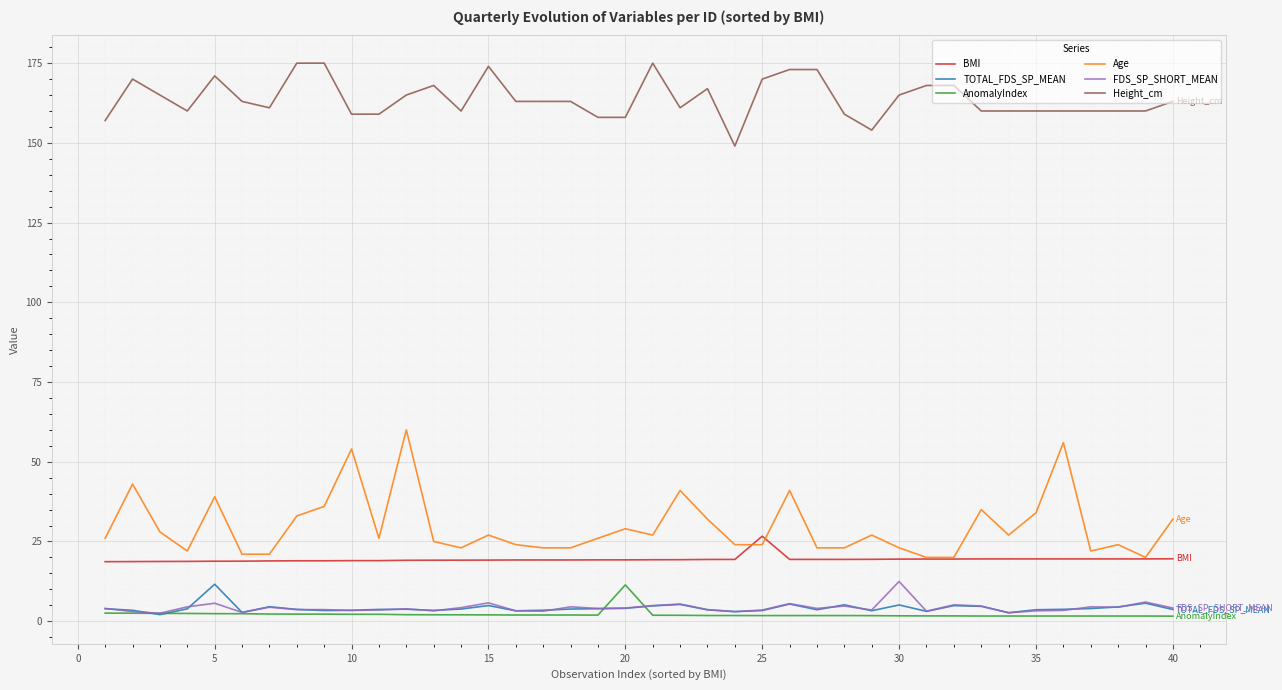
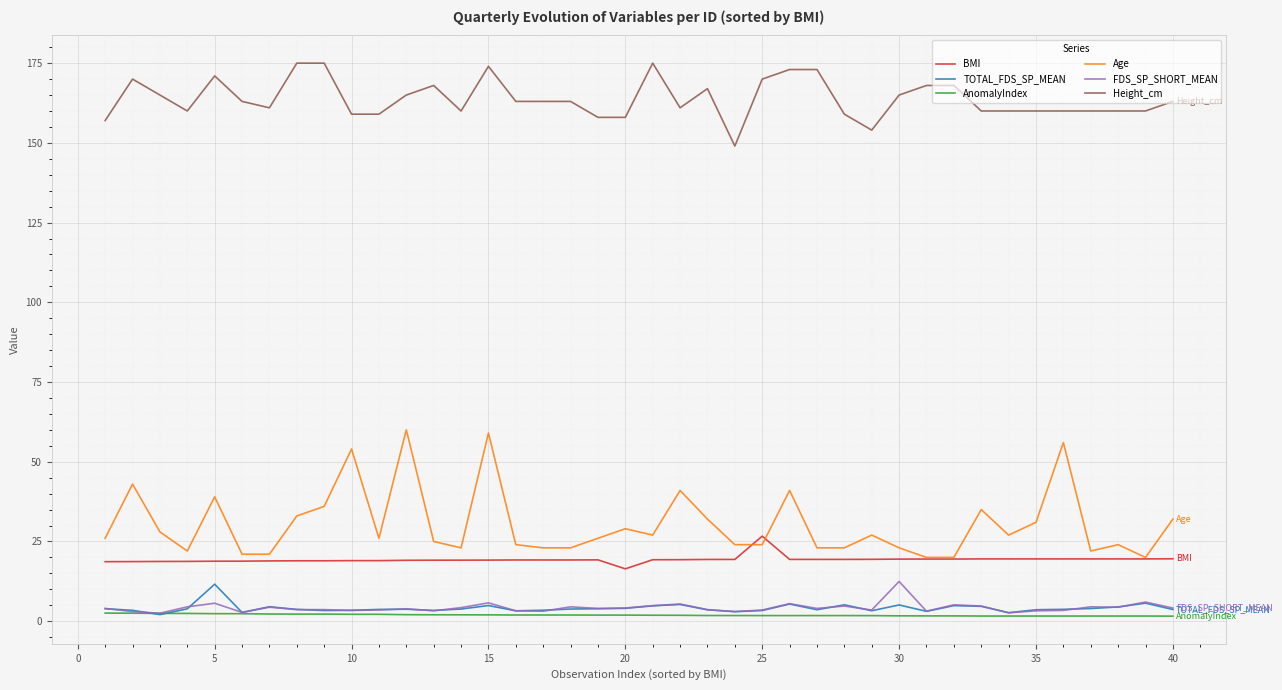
Age, 15: 27 -> 59
BMI, 20: 19 -> 16
AnomalyIndex, 20: 11 -> 2
Age, 35: 34 -> 31
